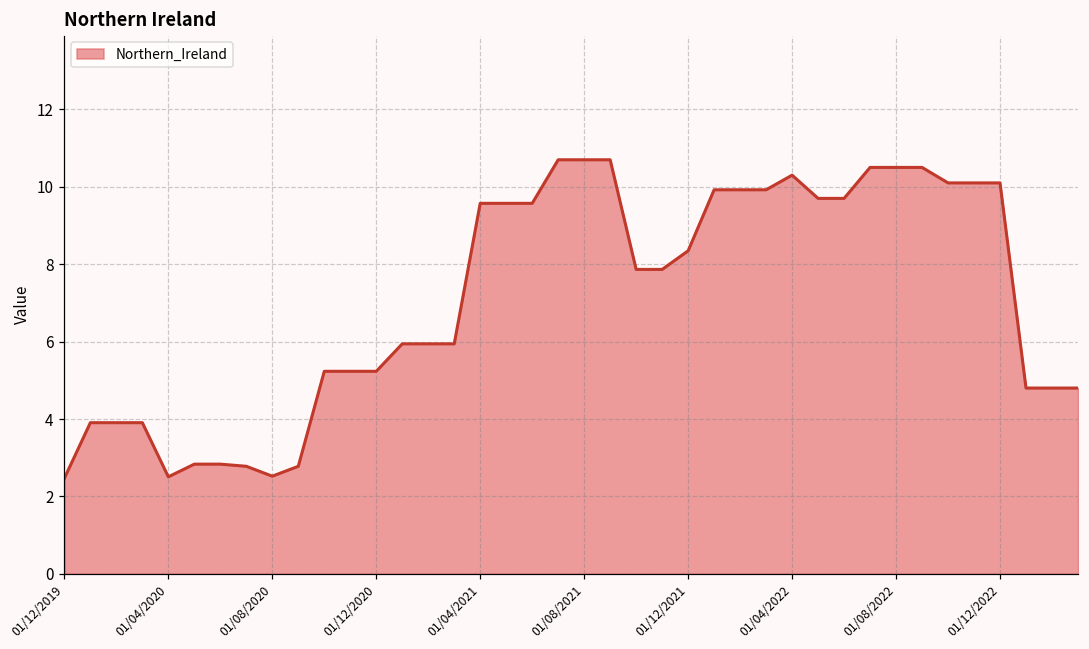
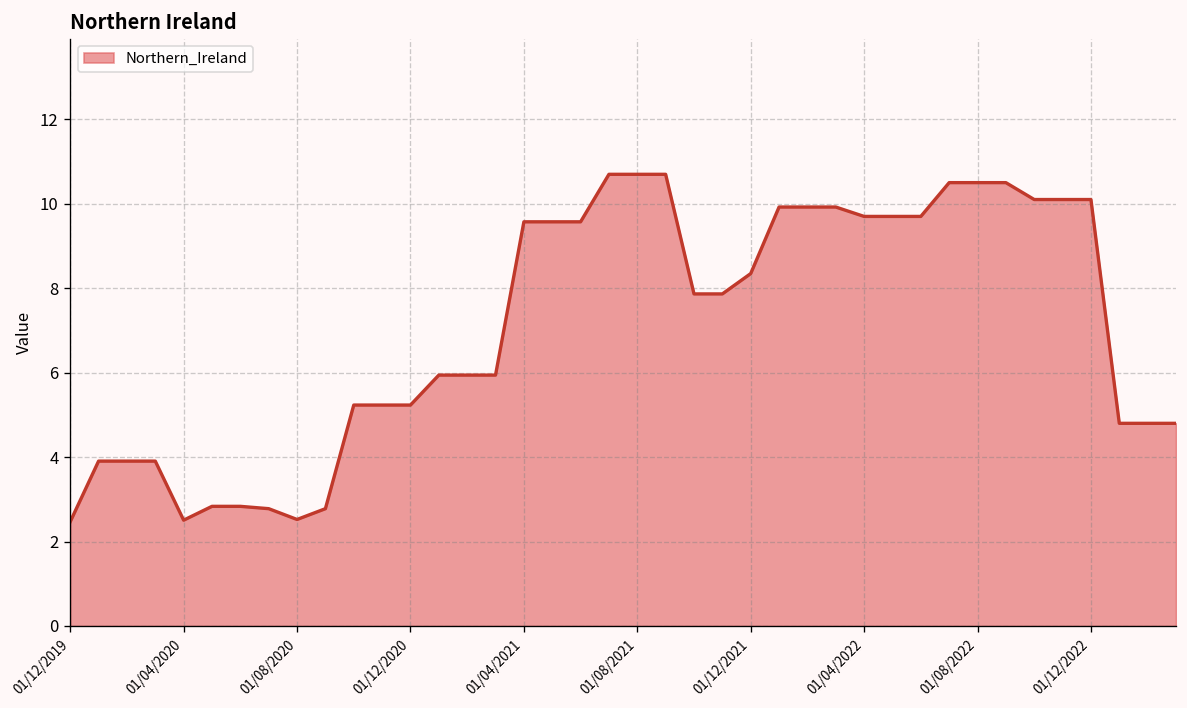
01/04/2022: 10.3 -> 9.7
